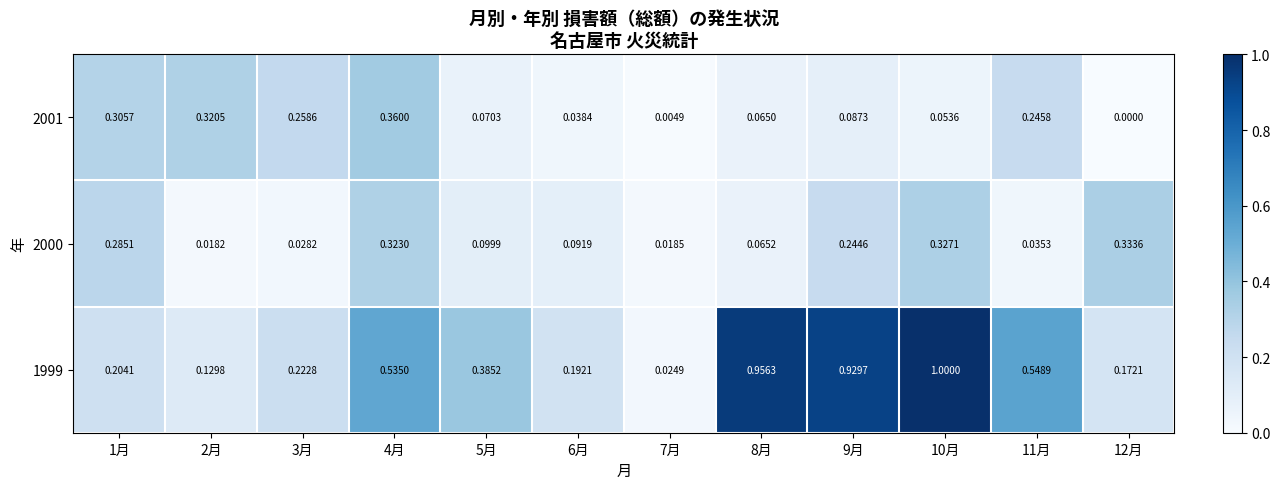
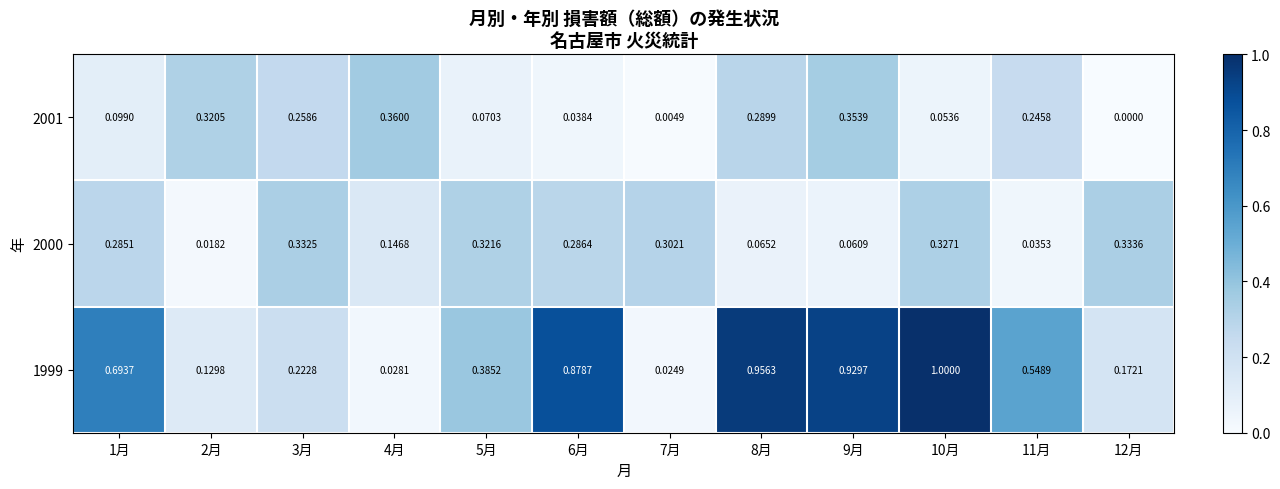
2001, 1月: 0.3057 -> 0.0990
2001, 8月: 0.0650 -> 0.2899
2001, 9月: 0.0873 -> 0.3539
2000, 3月: 0.0282 -> 0.3325
2000, 4月: 0.3230 -> 0.1468
2000, 5月: 0.0999 -> 0.3216
2000, 6月: 0.0919 -> 0.2864
2000, 7月: 0.0185 -> 0.3021
2000, 9月: 0.2446 -> 0.0609
1999, 1月: 0.2041 -> 0.6937
1999, 4月: 0.5350 -> 0.0281
1999, 6月: 0.1921 -> 0.8787
